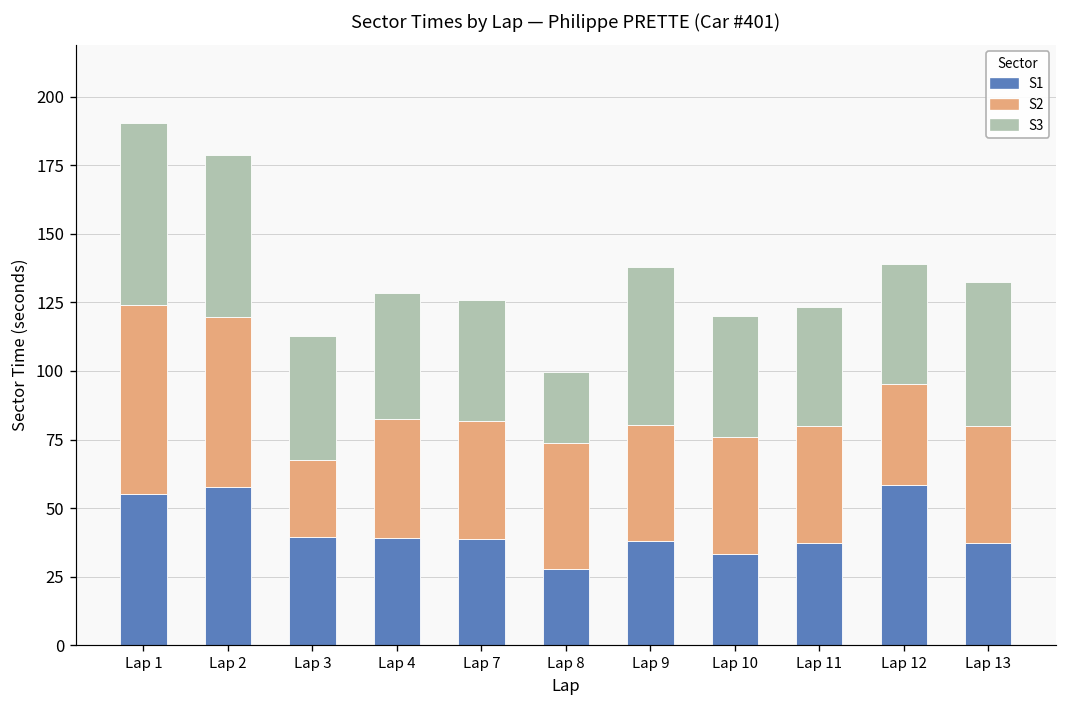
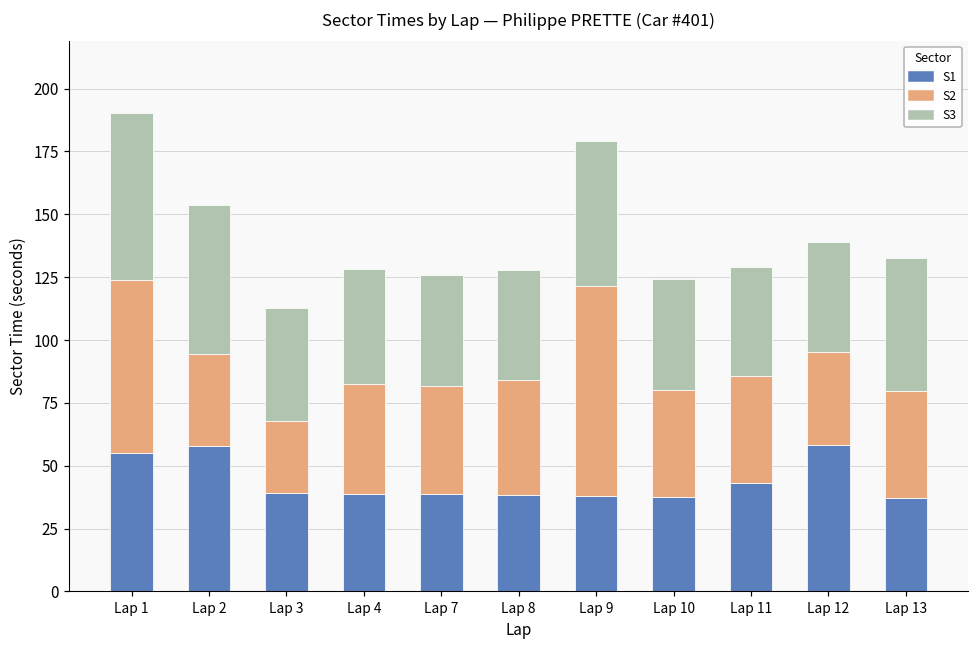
S2, Lap 2: 62 -> 37
S1, Lap 8: 28 -> 38
S3, Lap 8: 26 -> 44
S2, Lap 9: 42 -> 83
S1, Lap 10: 33 -> 38
S1, Lap 11: 37 -> 43
